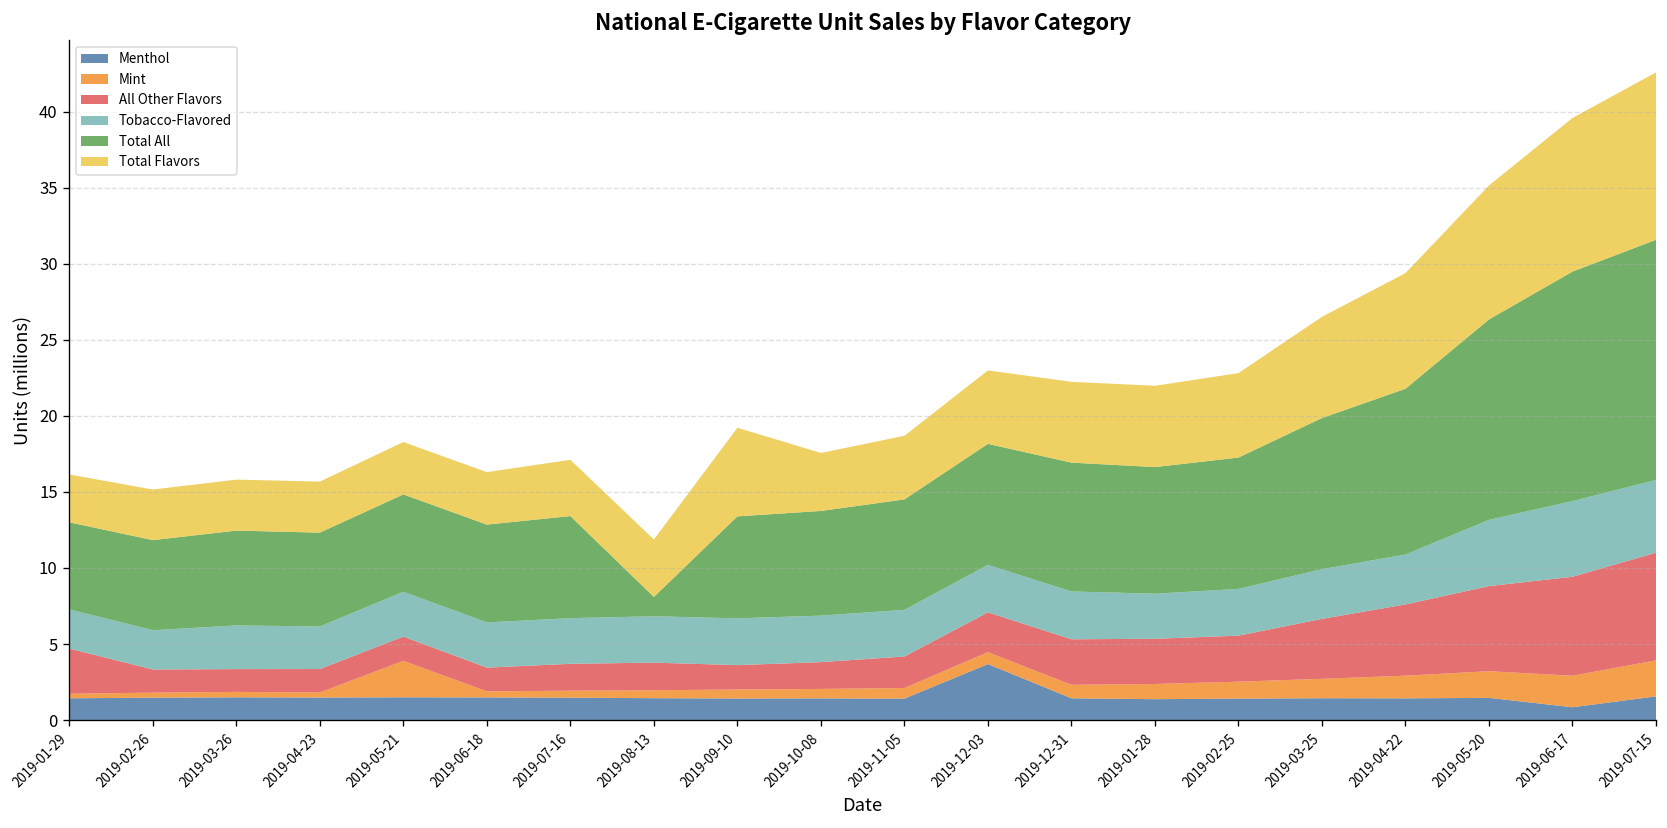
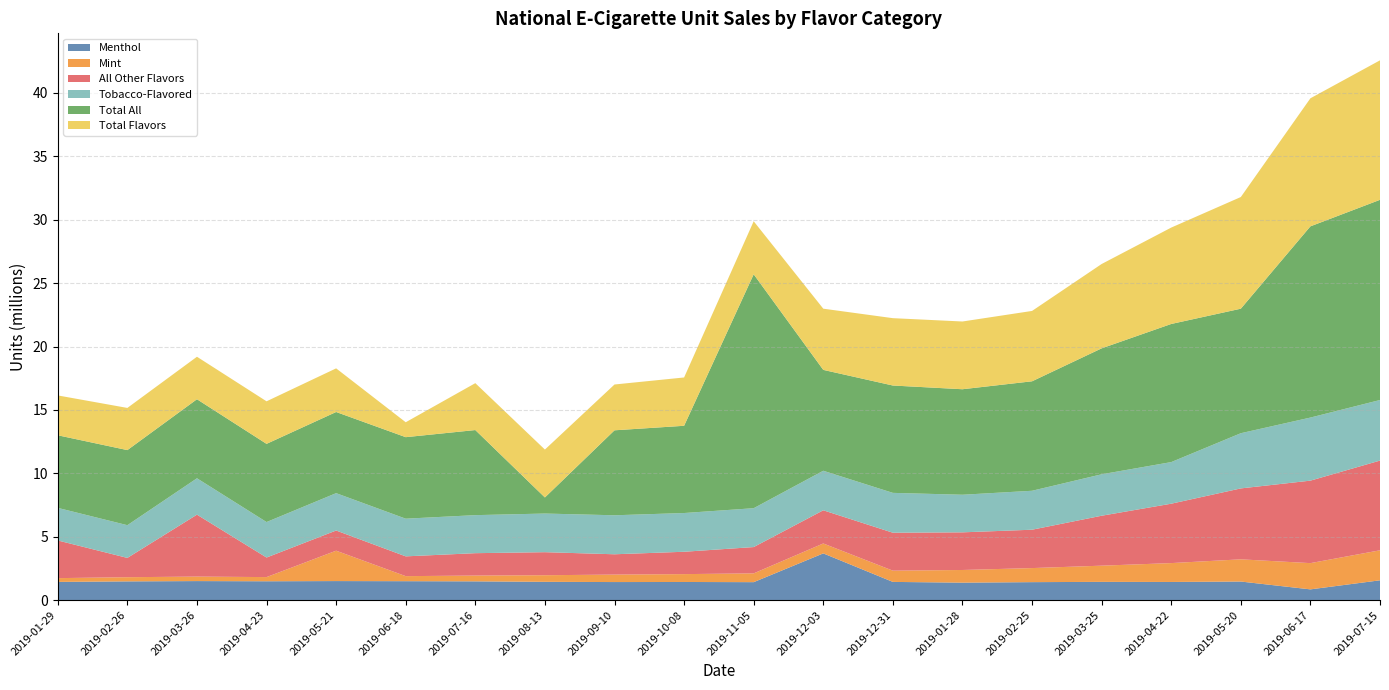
All Other Flavors, 2019-03-26: 1.5 -> 4.9
Total Flavors, 2019-06-18: 3.4 -> 1.2
Total Flavors, 2019-09-10: 5.8 -> 3.6
Total All, 2019-11-05: 7.3 -> 18.5
Total All, 2019-05-20: 13.2 -> 9.8
